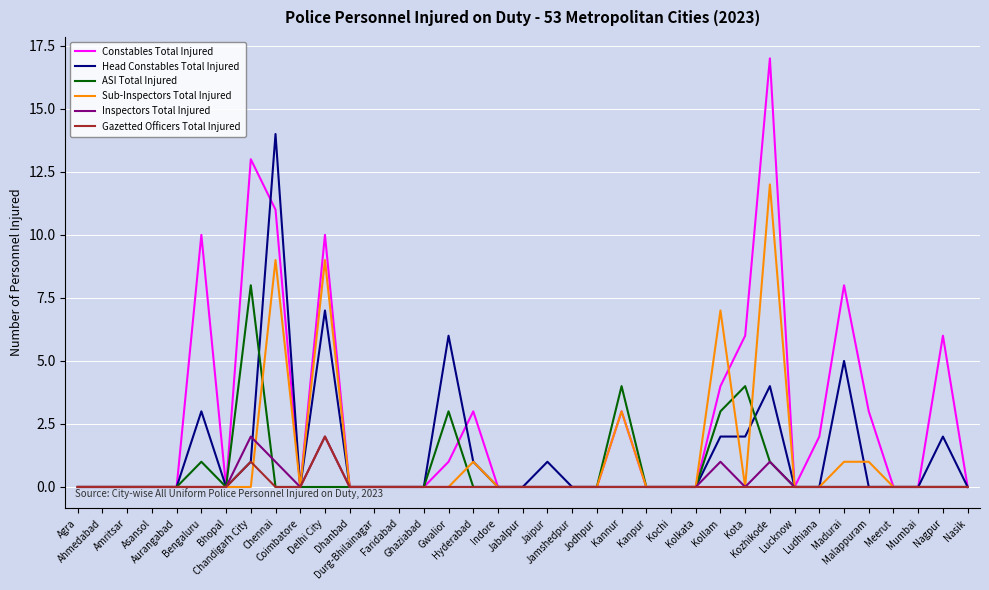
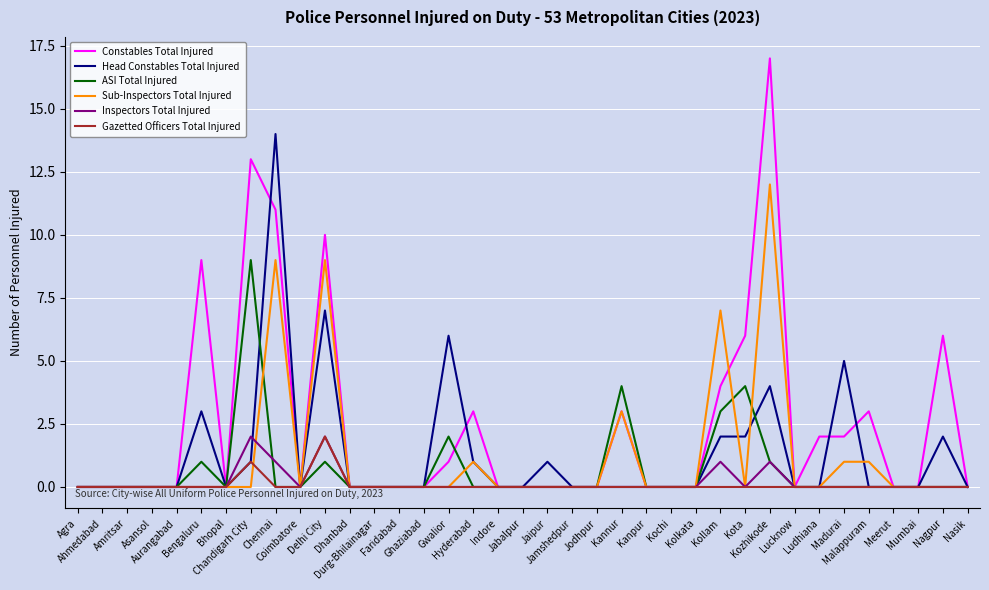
Constables Total Injured, Bengaluru: 10 -> 9
ASI Total Injured, Chandigarh City: 8 -> 9
ASI Total Injured, Delhi City: 0 -> 1
ASI Total Injured, Gwalior: 3 -> 2
Constables Total Injured, Madurai: 8 -> 2
